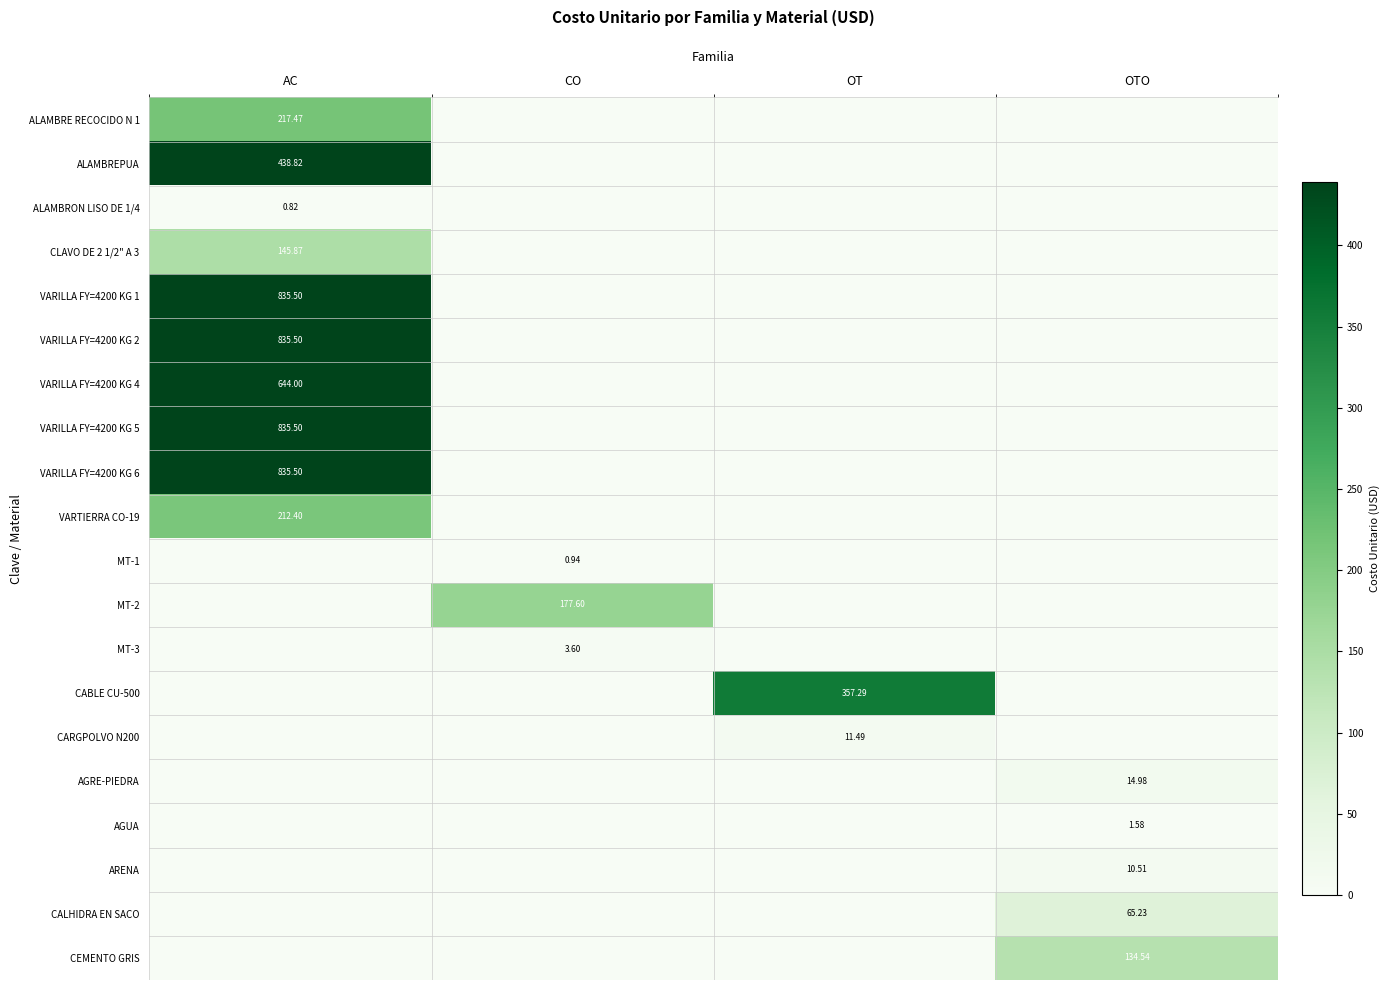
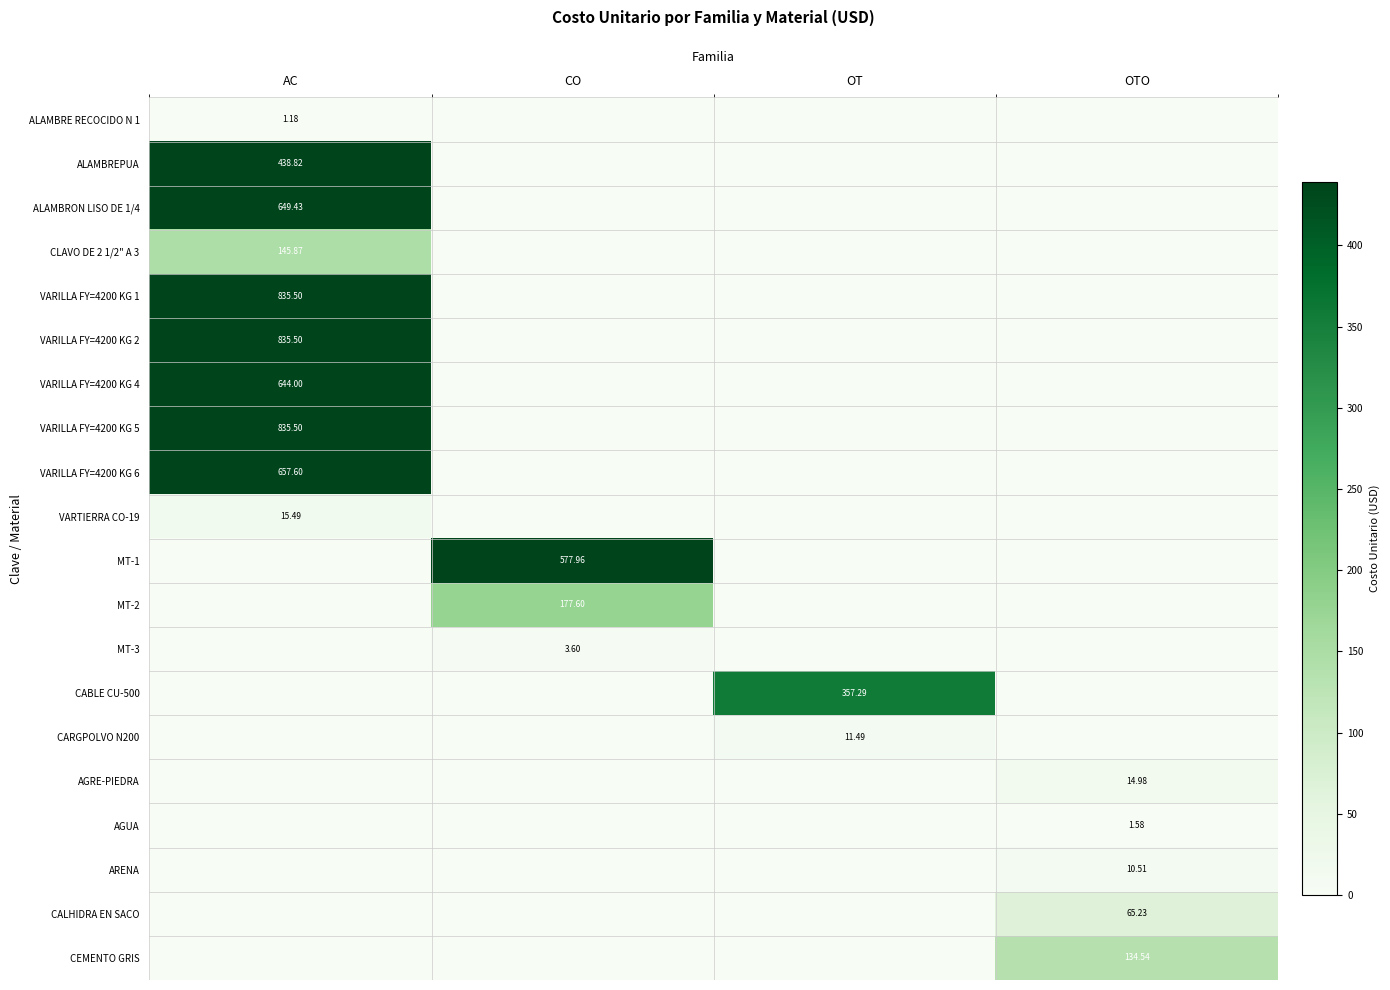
ALAMBRE RECOCIDO N 1, AC: 217.47 -> 1.18
ALAMBRON LISO DE 1/4, AC: 0.82 -> 649.43
VARILLA FY=4200 KG 6, AC: 835.50 -> 657.60
VARTIERRA CO-19, AC: 212.40 -> 15.49
MT-1, CO: 0.94 -> 577.96
